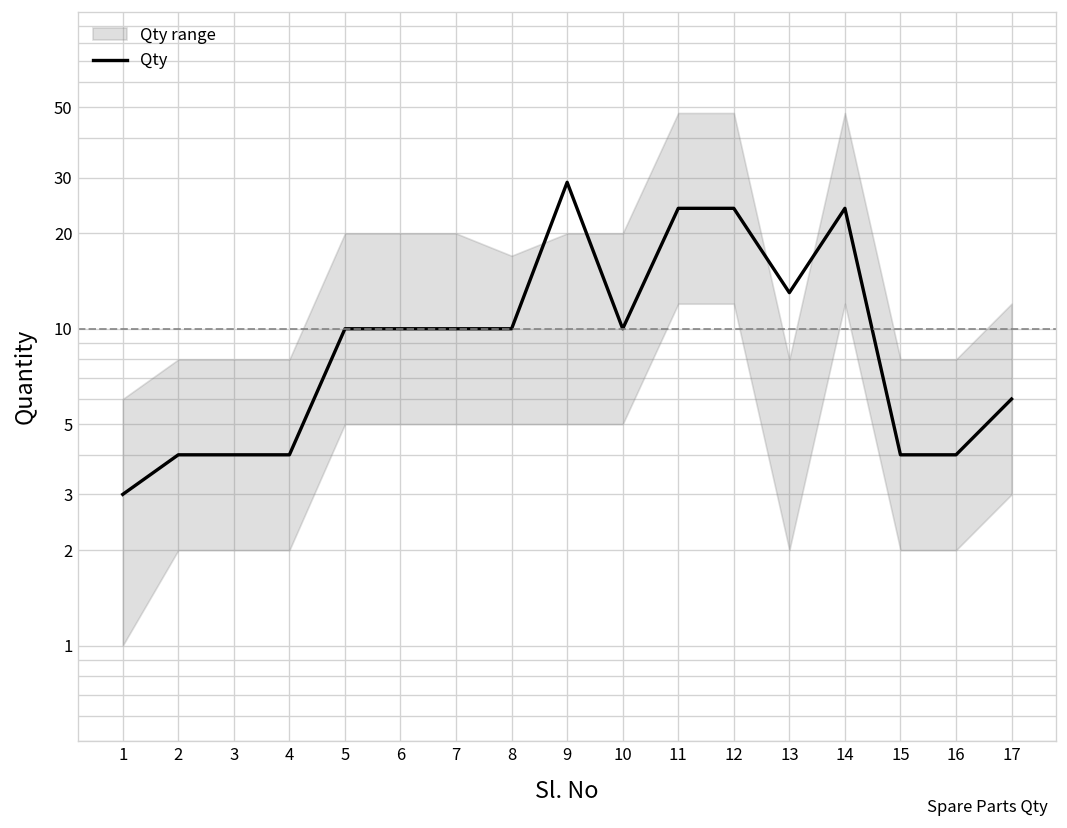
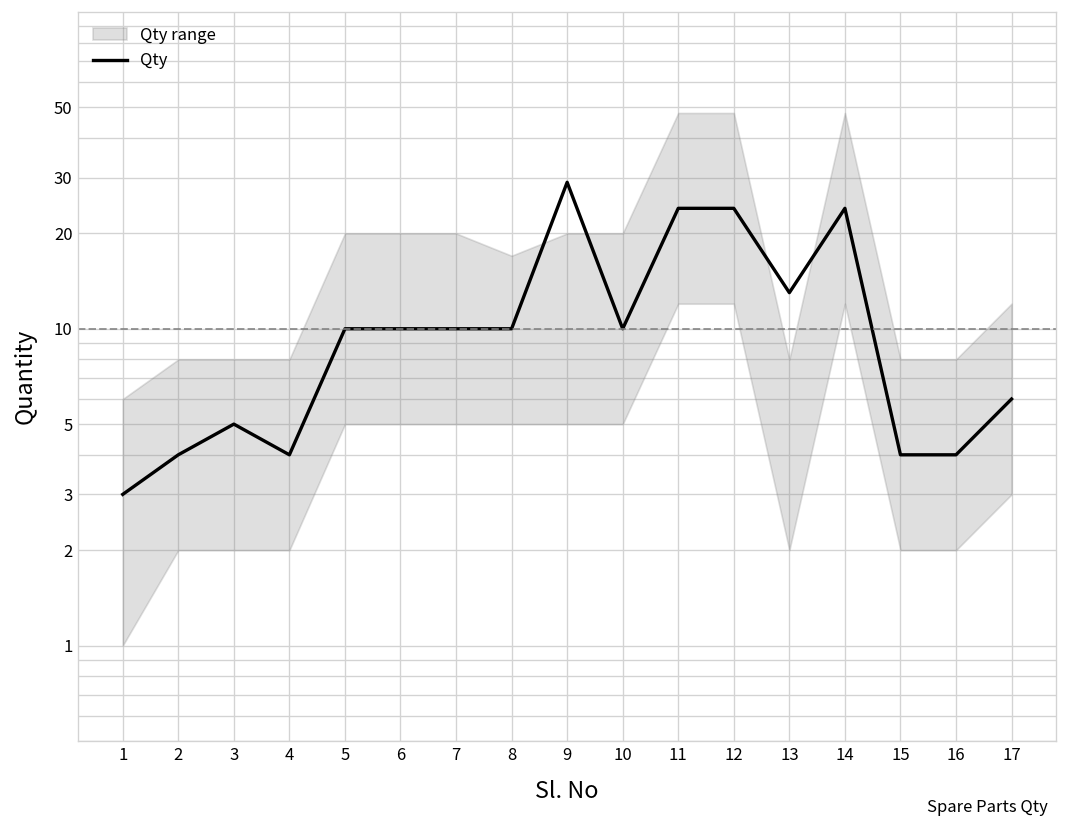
Qty, 3: 4 -> 5
